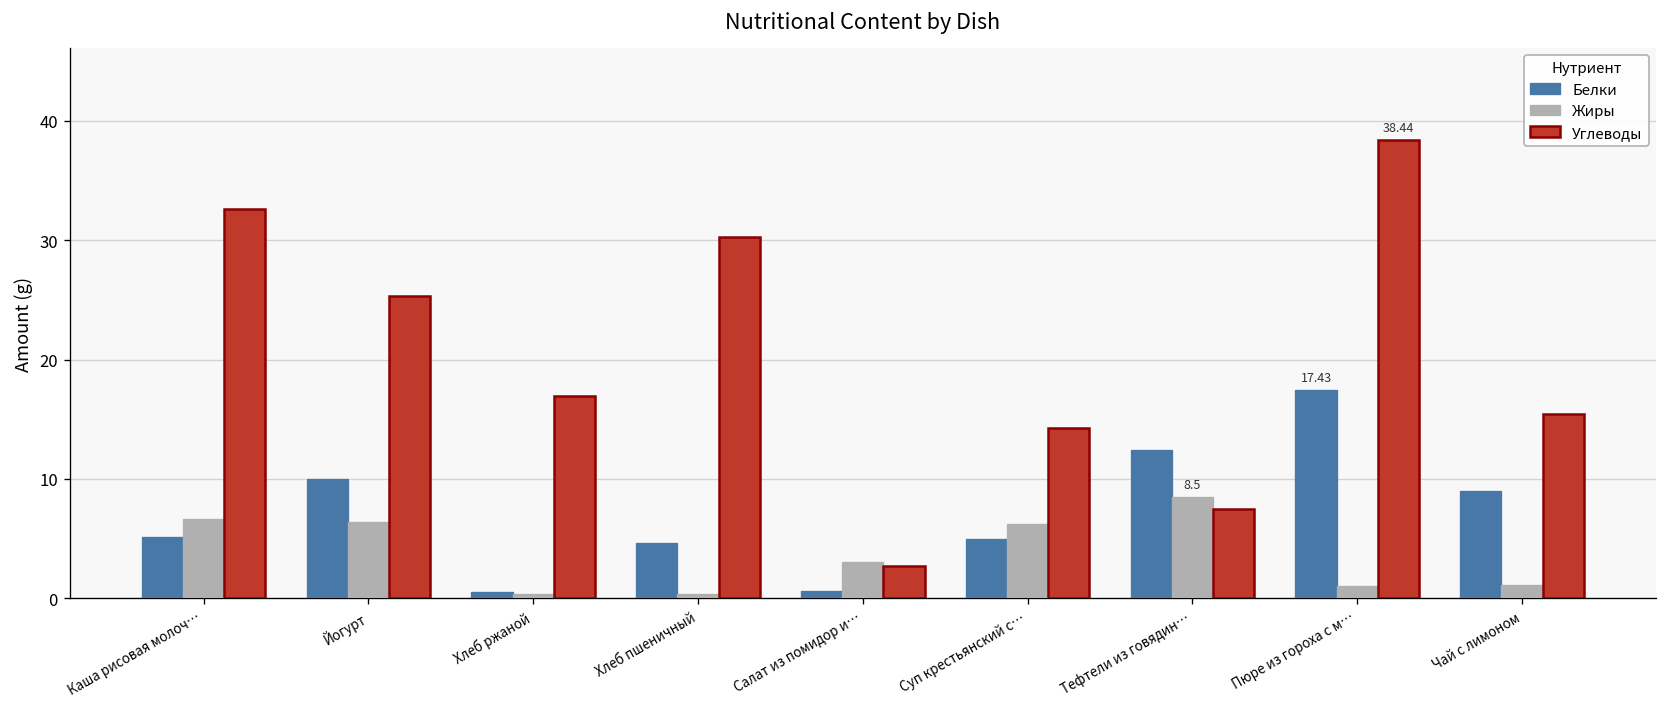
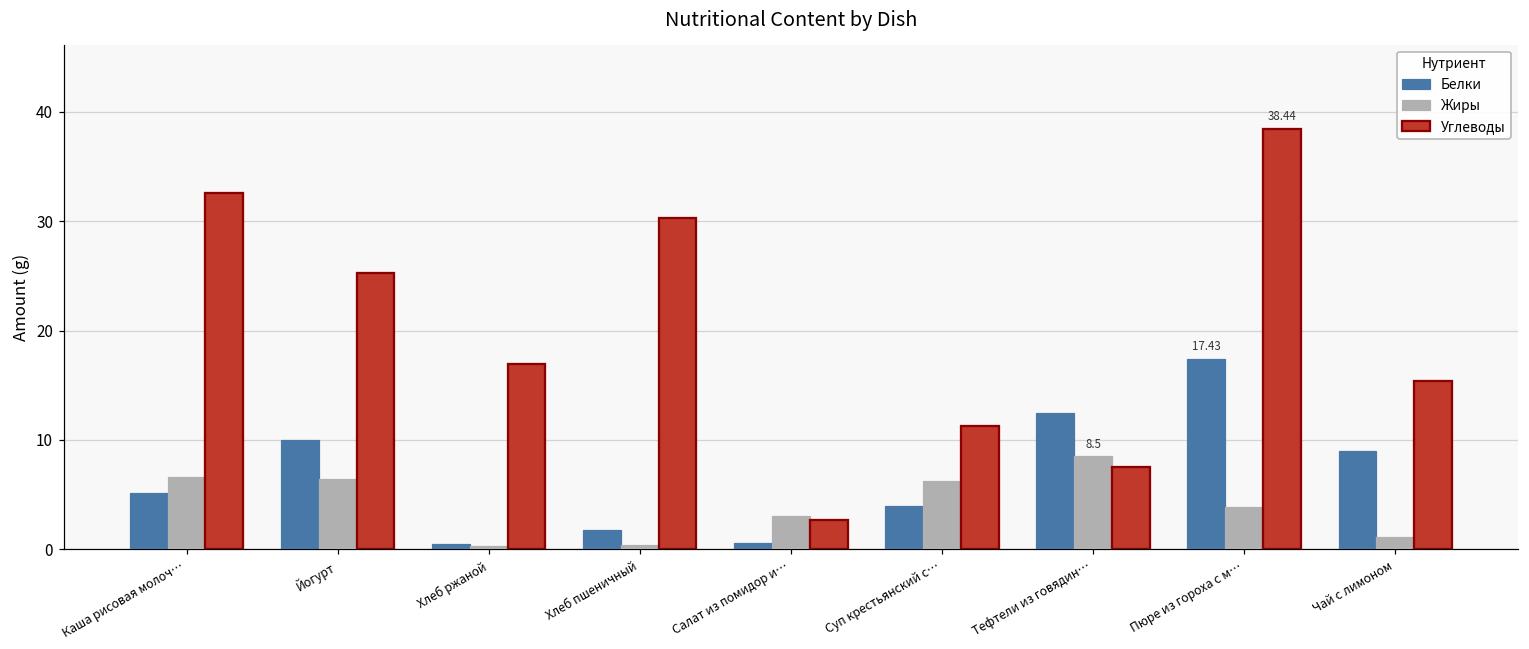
Белки, Хлеб пшеничный: 5 -> 2
Белки, Суп крестьянский с…: 5 -> 4
Углеводы, Суп крестьянский с…: 14 -> 11
Жиры, Пюре из гороха с м…: 1 -> 4
